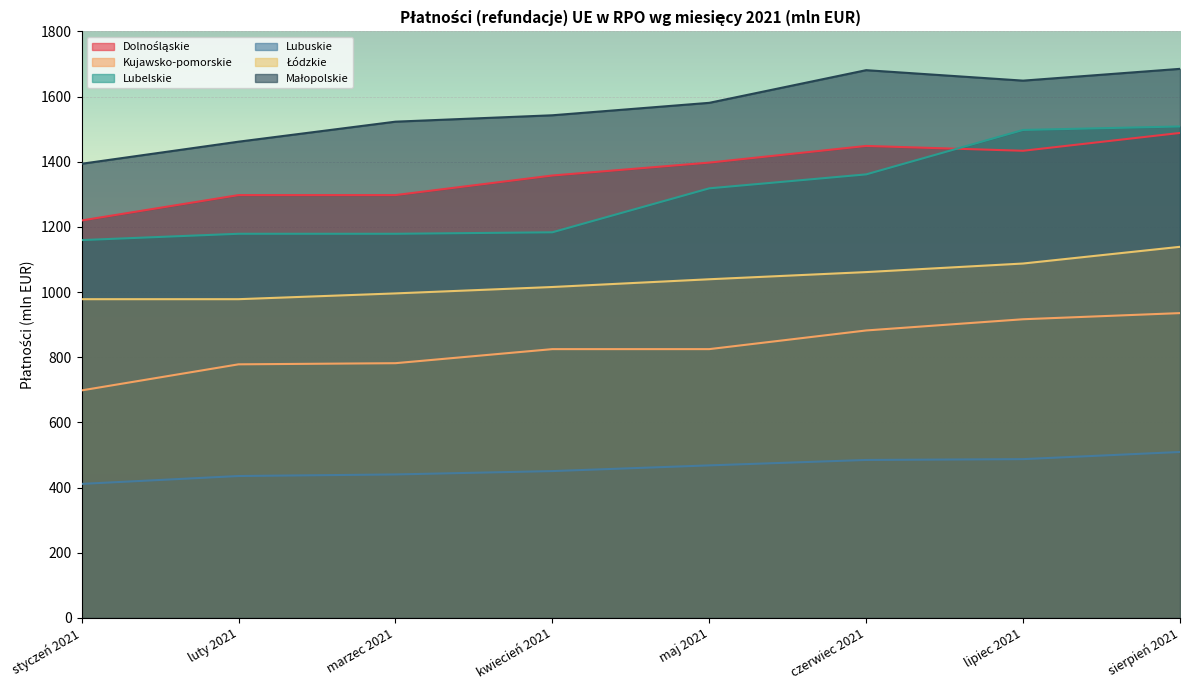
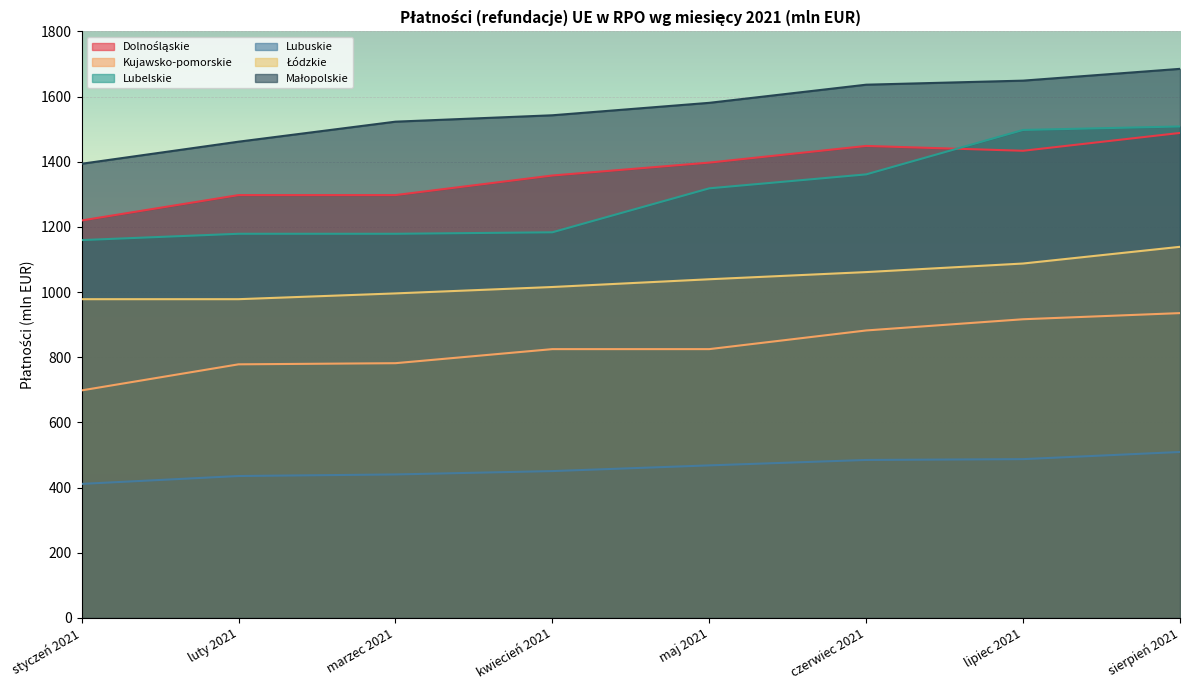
Małopolskie, czerwiec 2021: 1680 -> 1640
